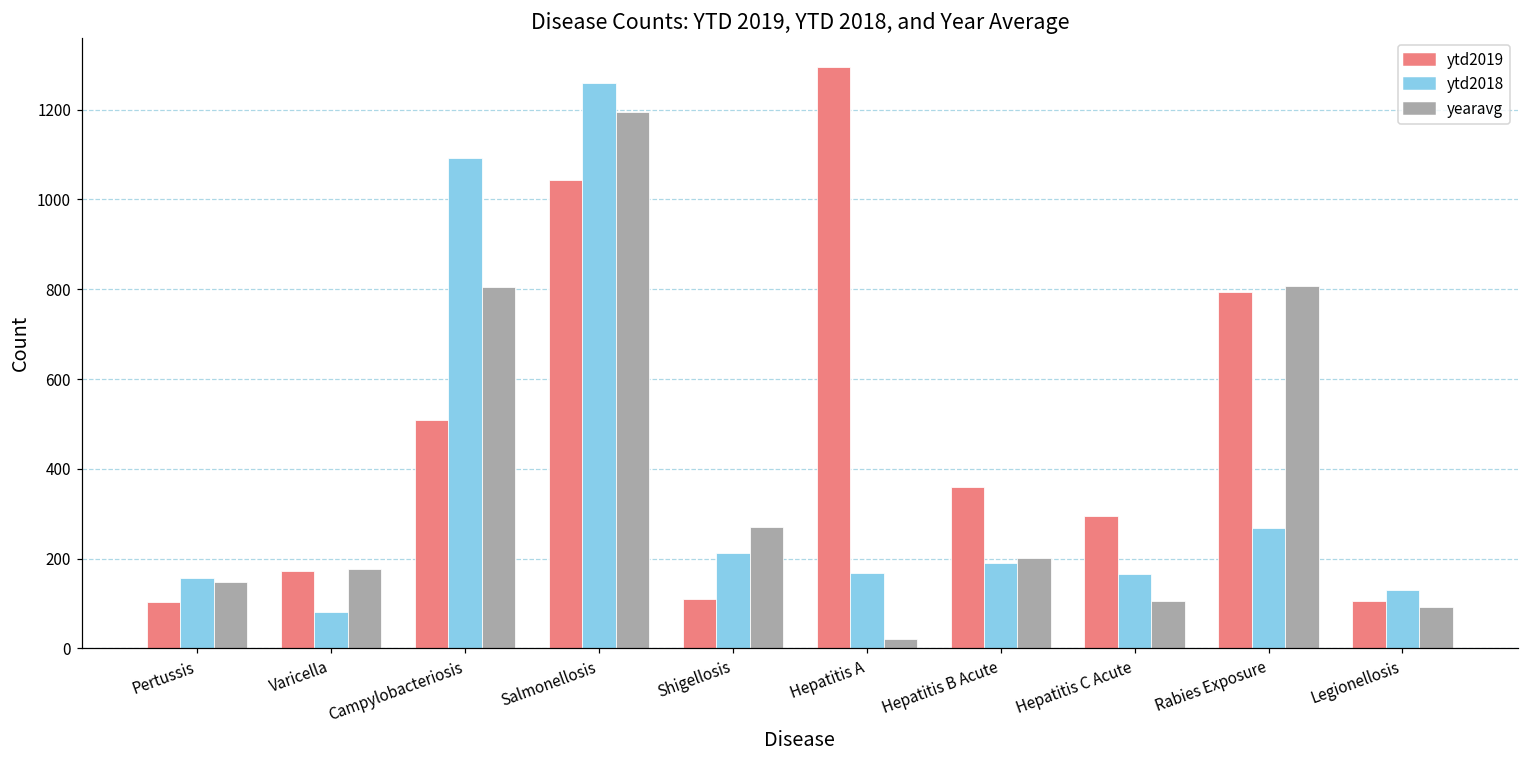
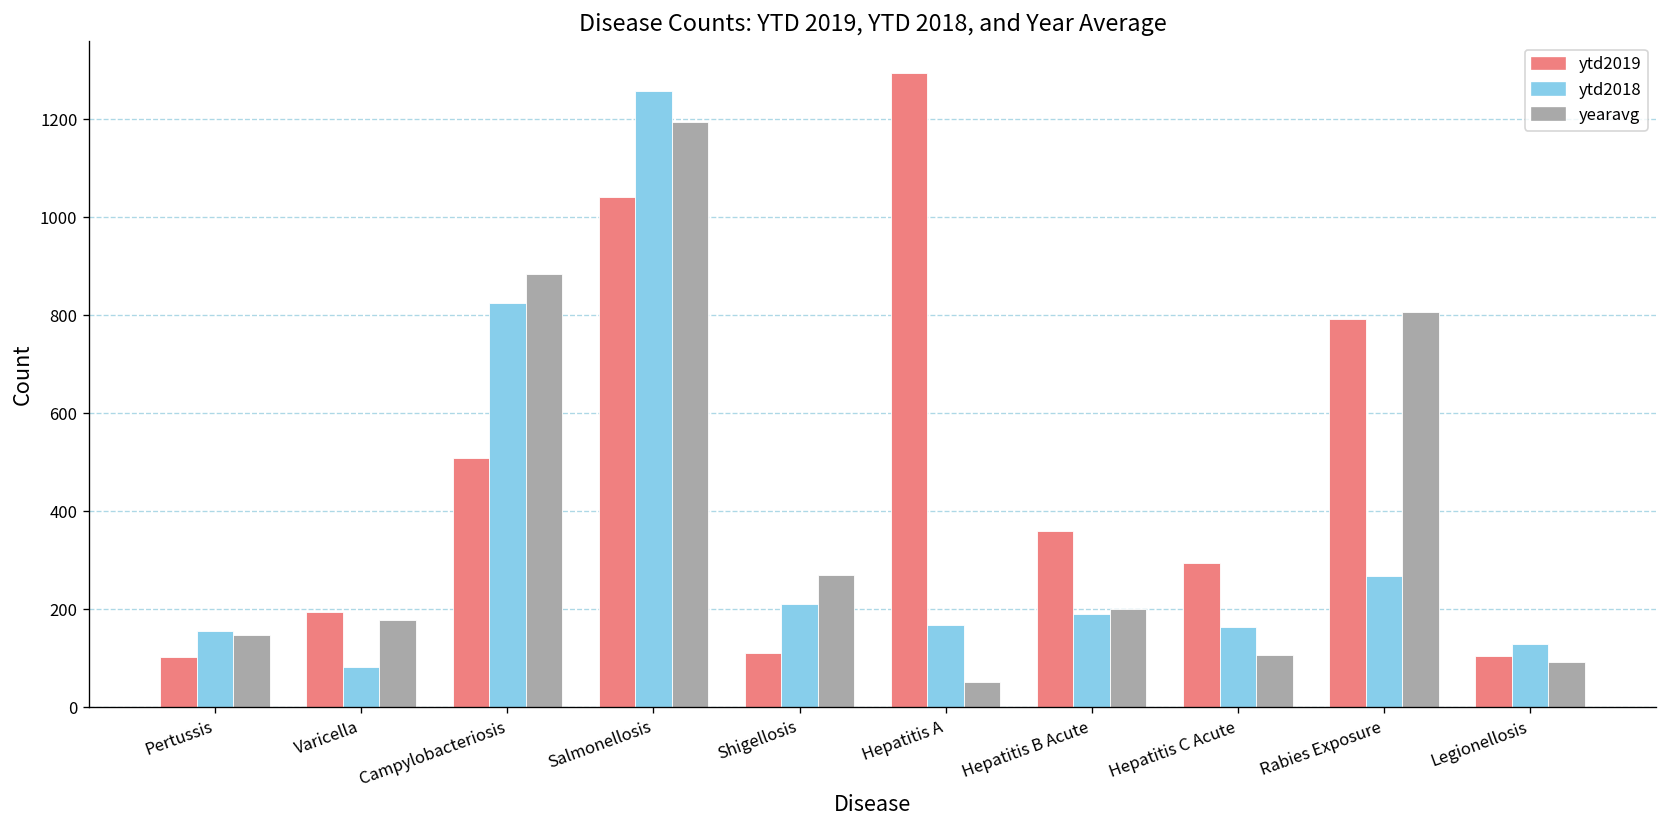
ytd2019, Varicella: 170 -> 190
ytd2018, Campylobacteriosis: 1090 -> 830
yearavg, Campylobacteriosis: 810 -> 880
yearavg, Hepatitis A: 20 -> 50
